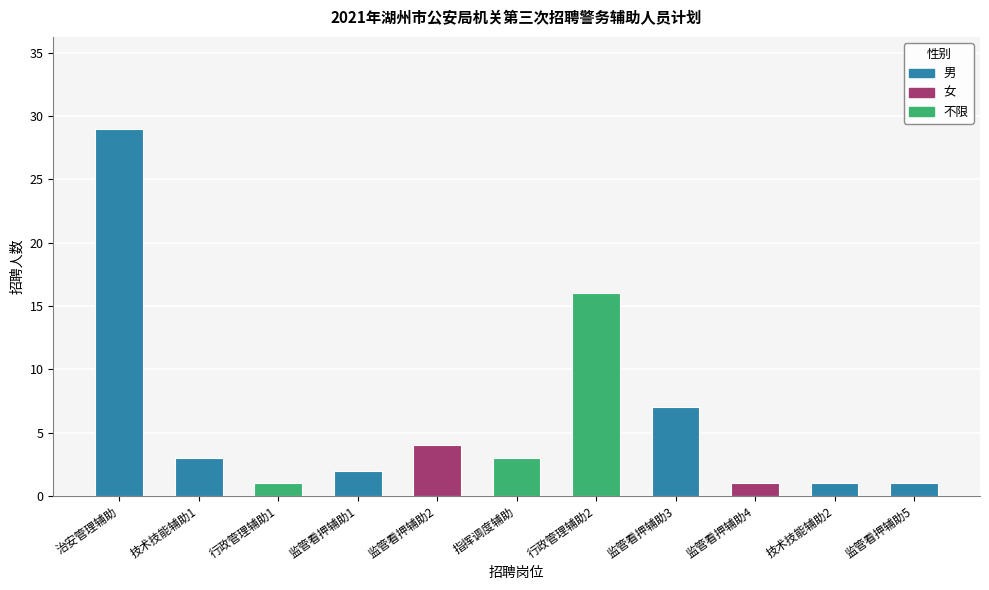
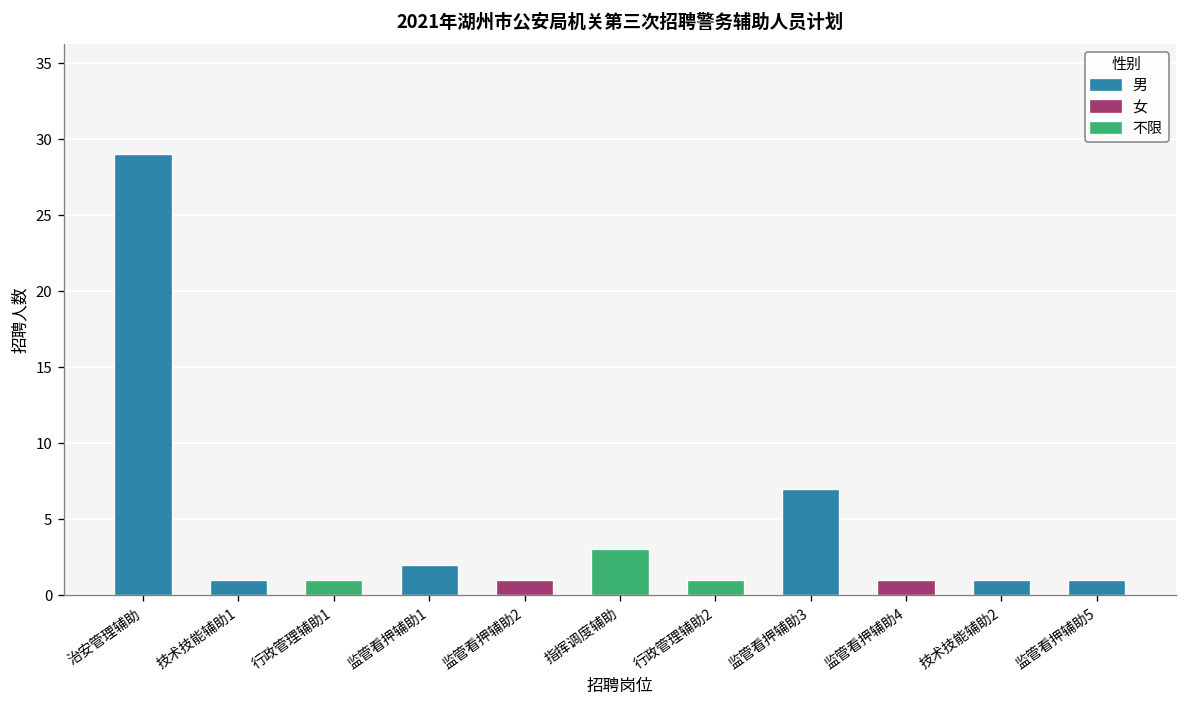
技术技能辅助1: 3 -> 1
监管看押辅助2: 4 -> 1
行政管理辅助2: 16 -> 1
